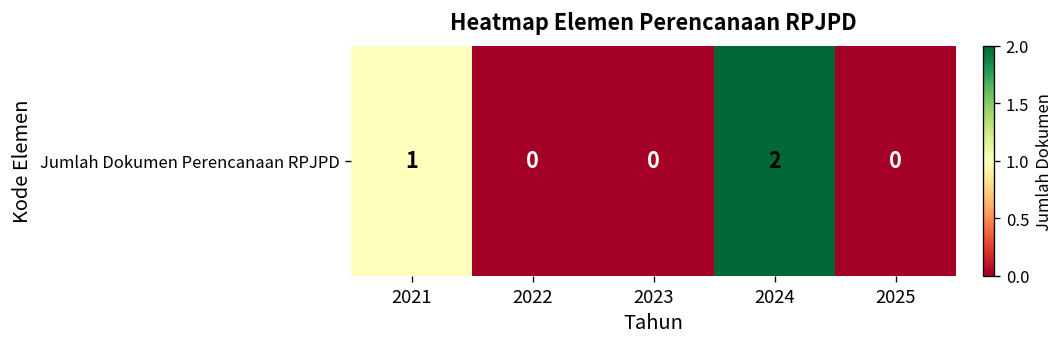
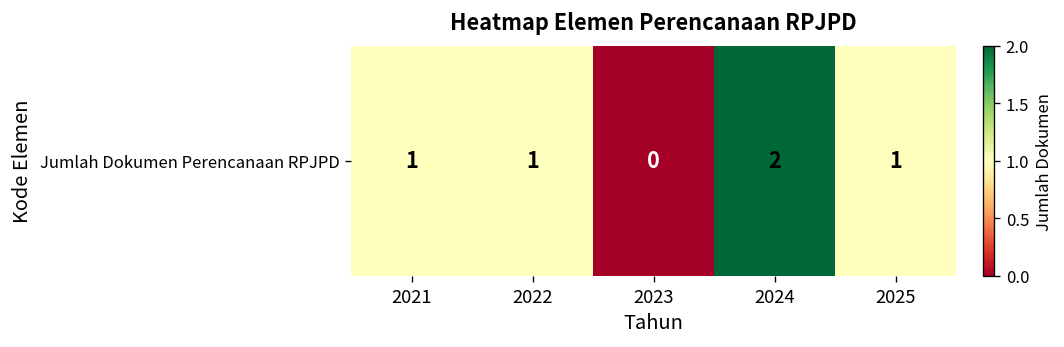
Jumlah Dokumen Perencanaan RPJPD, 2022: 0 -> 1
Jumlah Dokumen Perencanaan RPJPD, 2025: 0 -> 1
